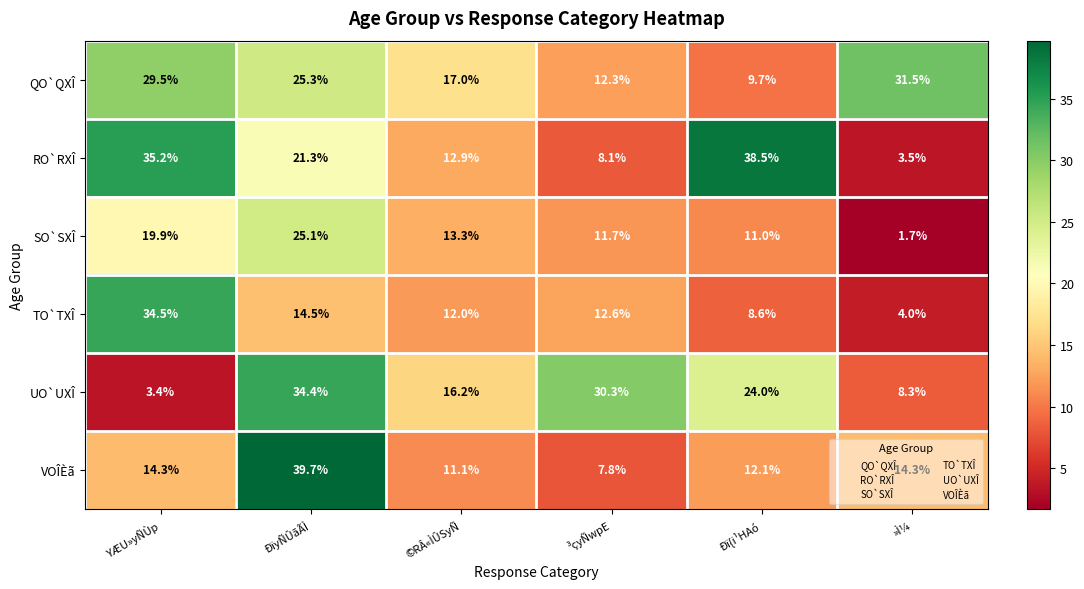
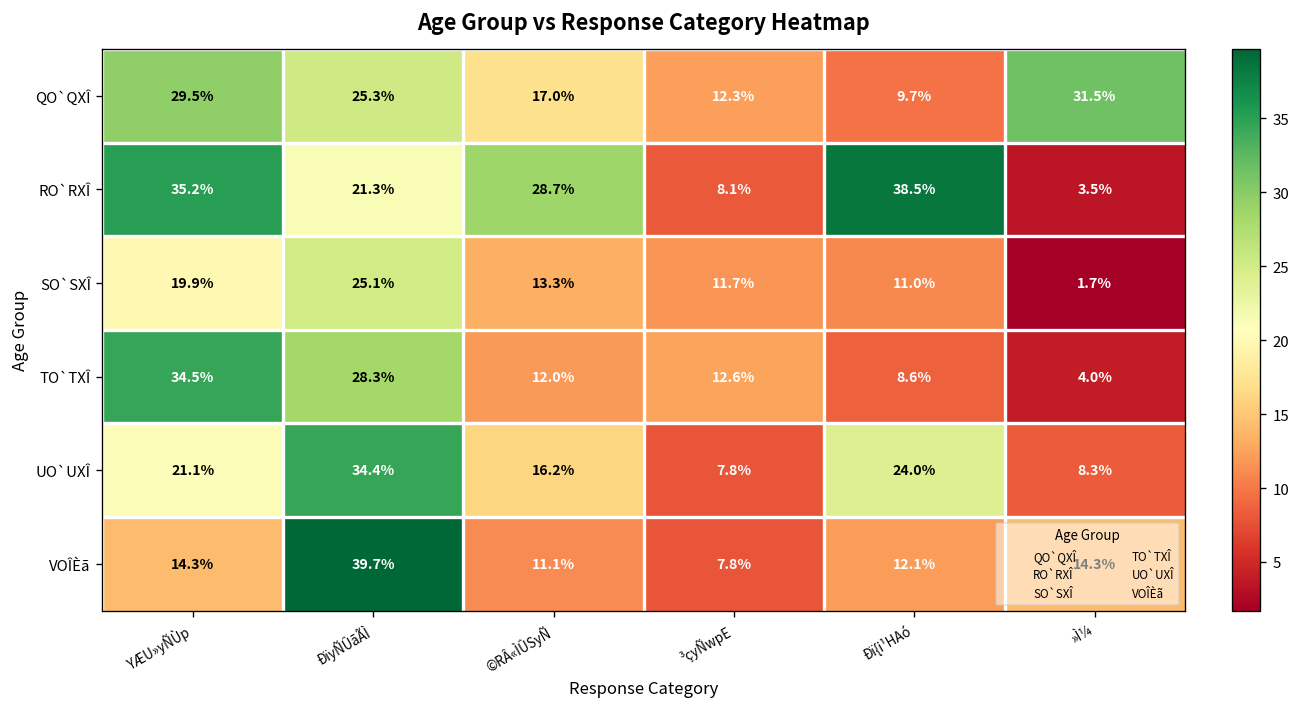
RO`RXÎ, ©RÂ«ÌÛSyÑ: 12.9% -> 28.7%
TO`TXÎ, ÐïyÑÛãÃÌ: 14.5% -> 28.3%
UO`UXÎ, YÆU»yÑÙp: 3.4% -> 21.1%
UO`UXÎ, ³çyÑwpE: 30.3% -> 7.8%
